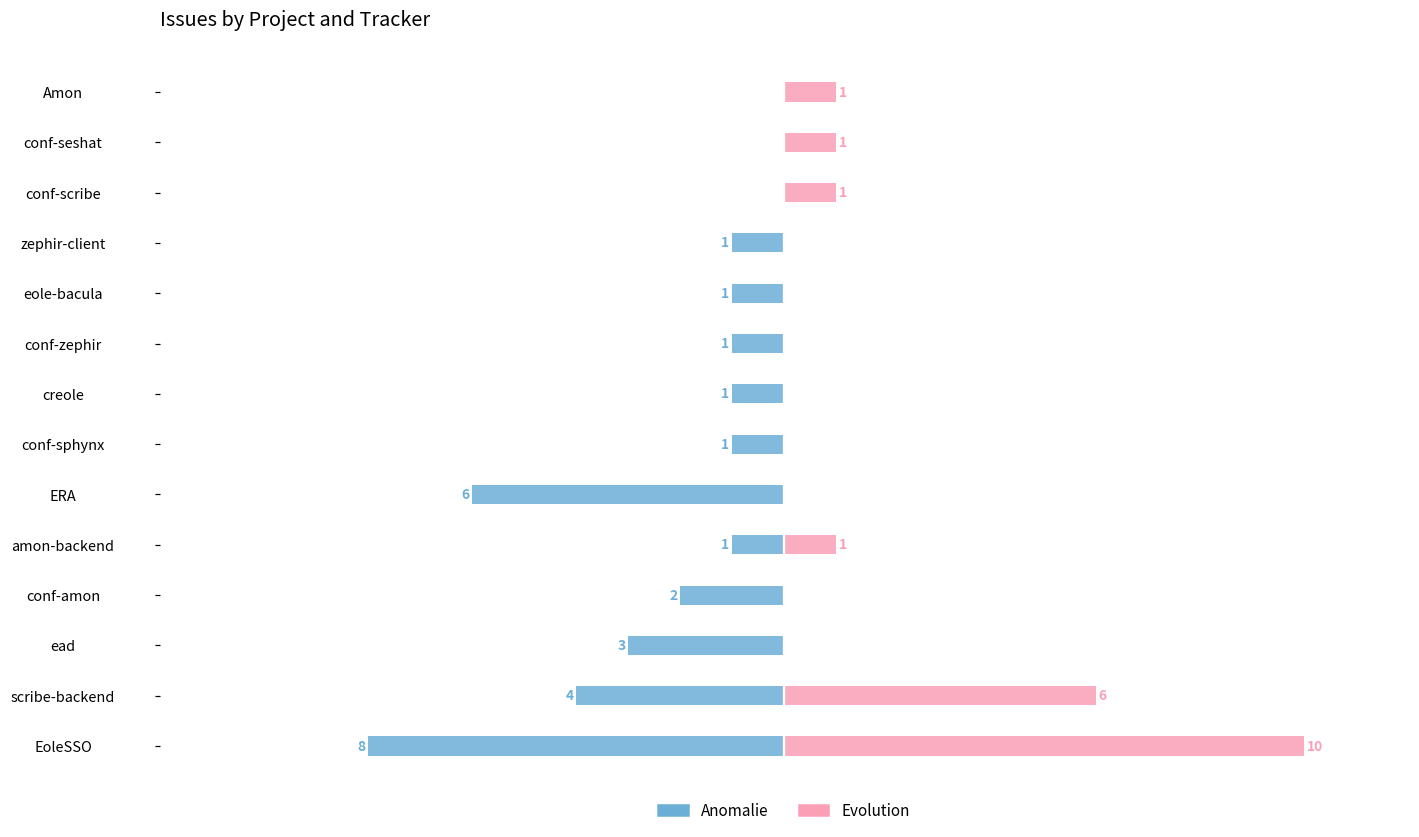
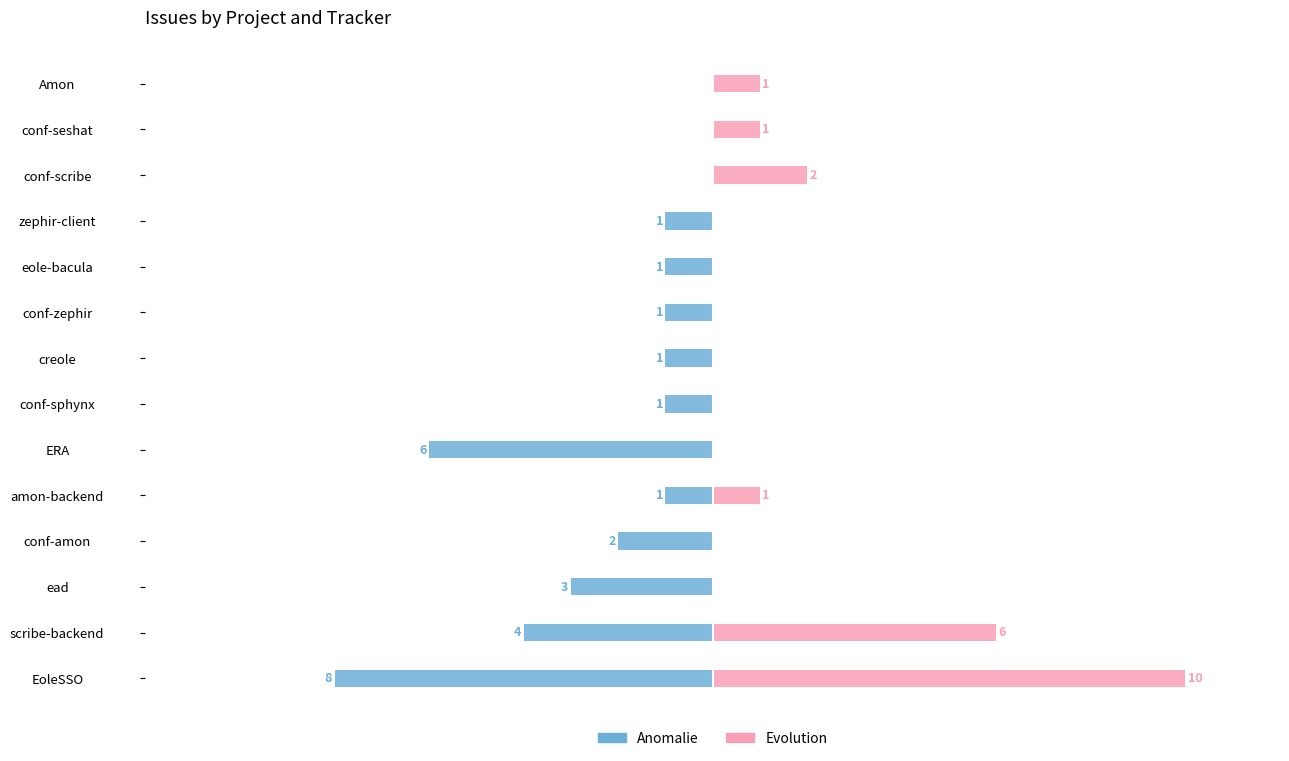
Evolution, conf-scribe: 1 -> 2
